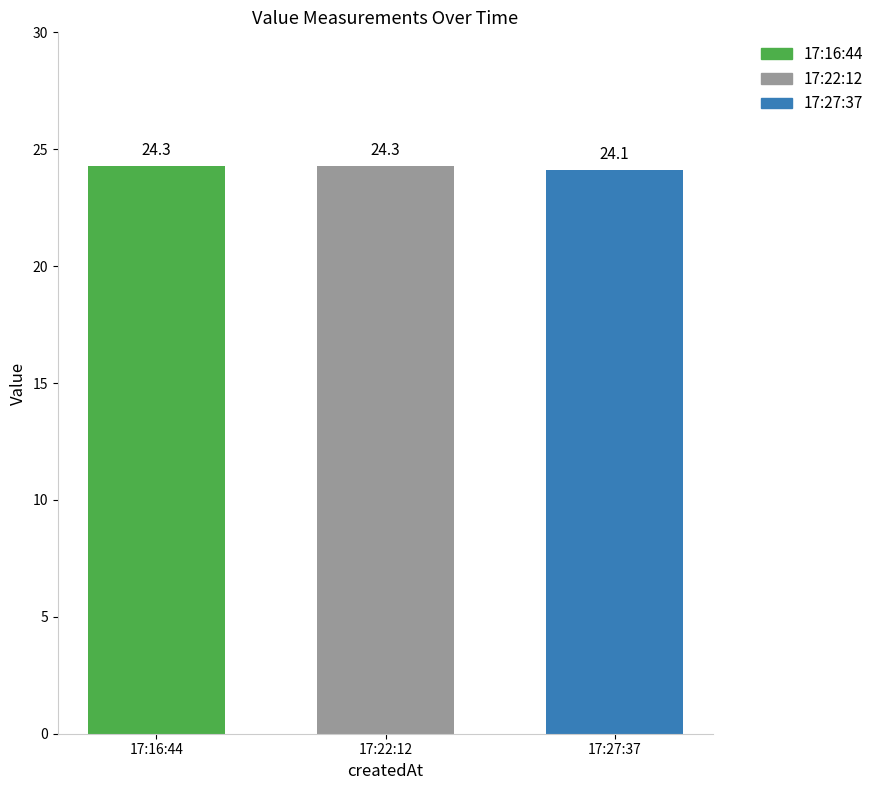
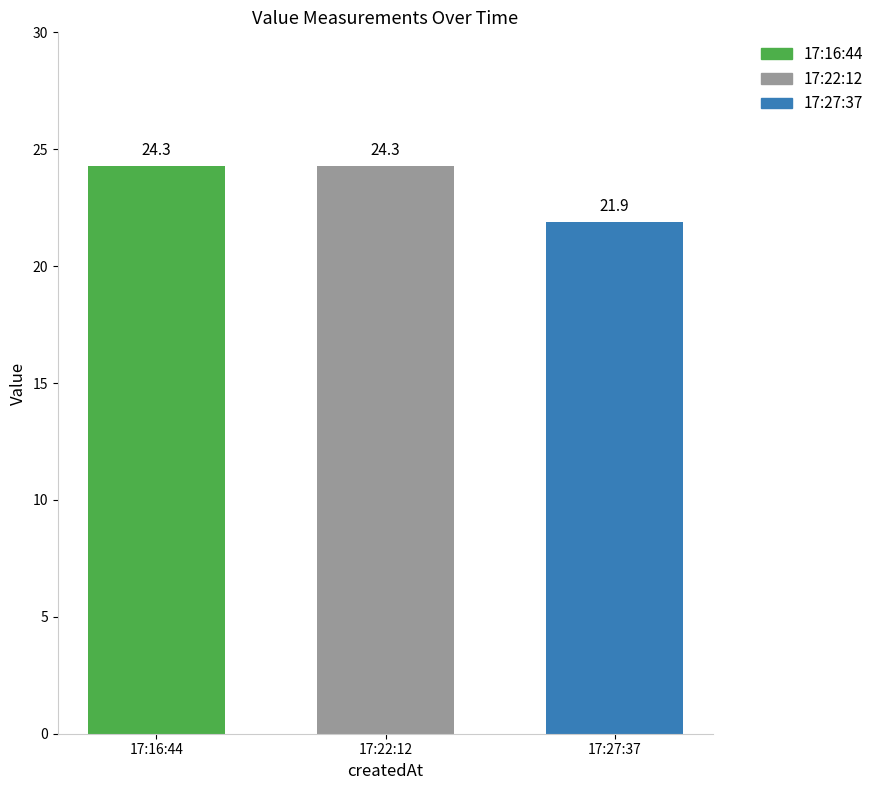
17:27:37: 24.1 -> 21.9
